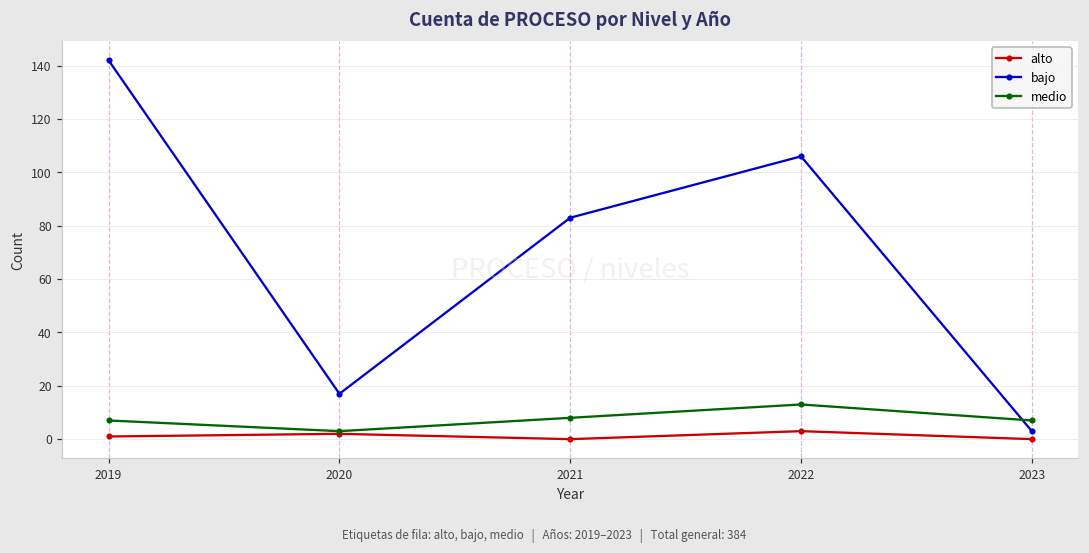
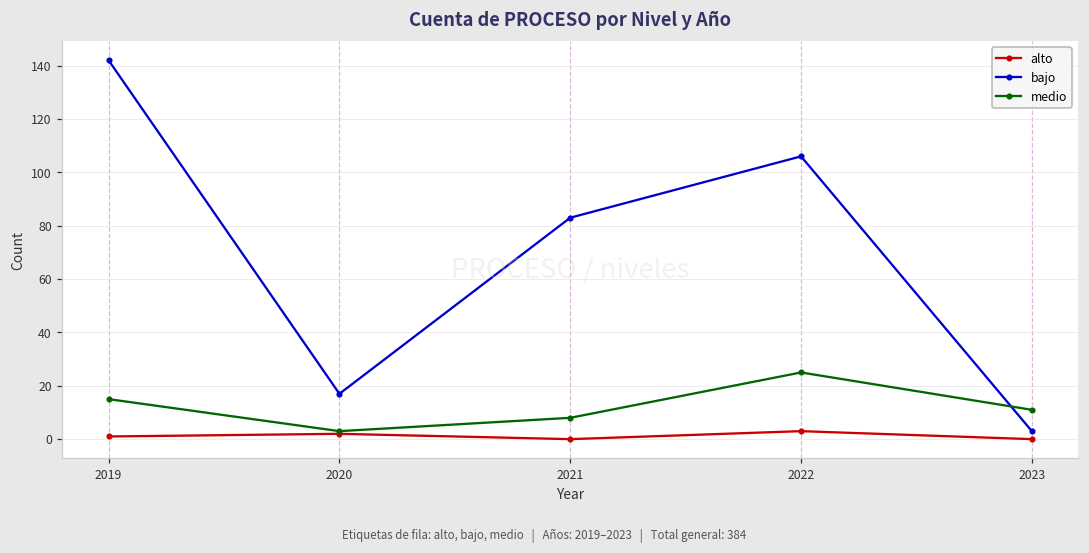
medio, 2019: 7 -> 15
medio, 2022: 13 -> 25
medio, 2023: 7 -> 11
